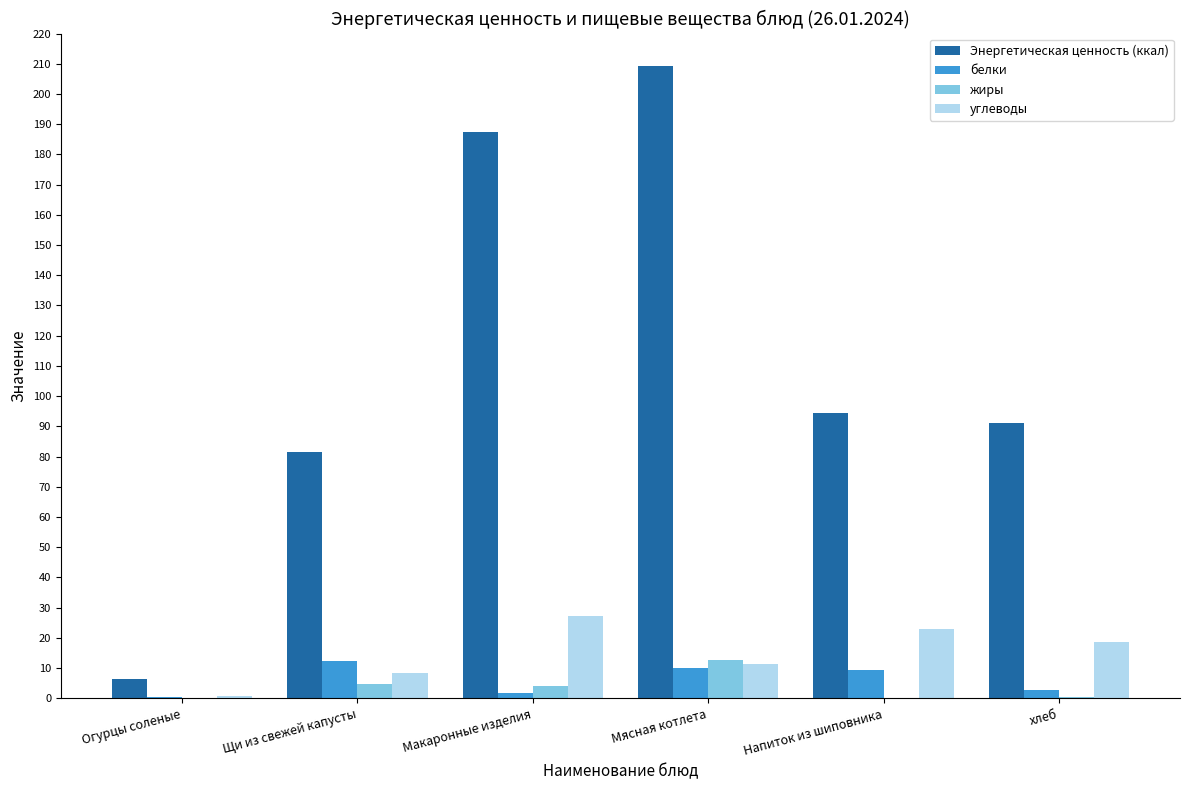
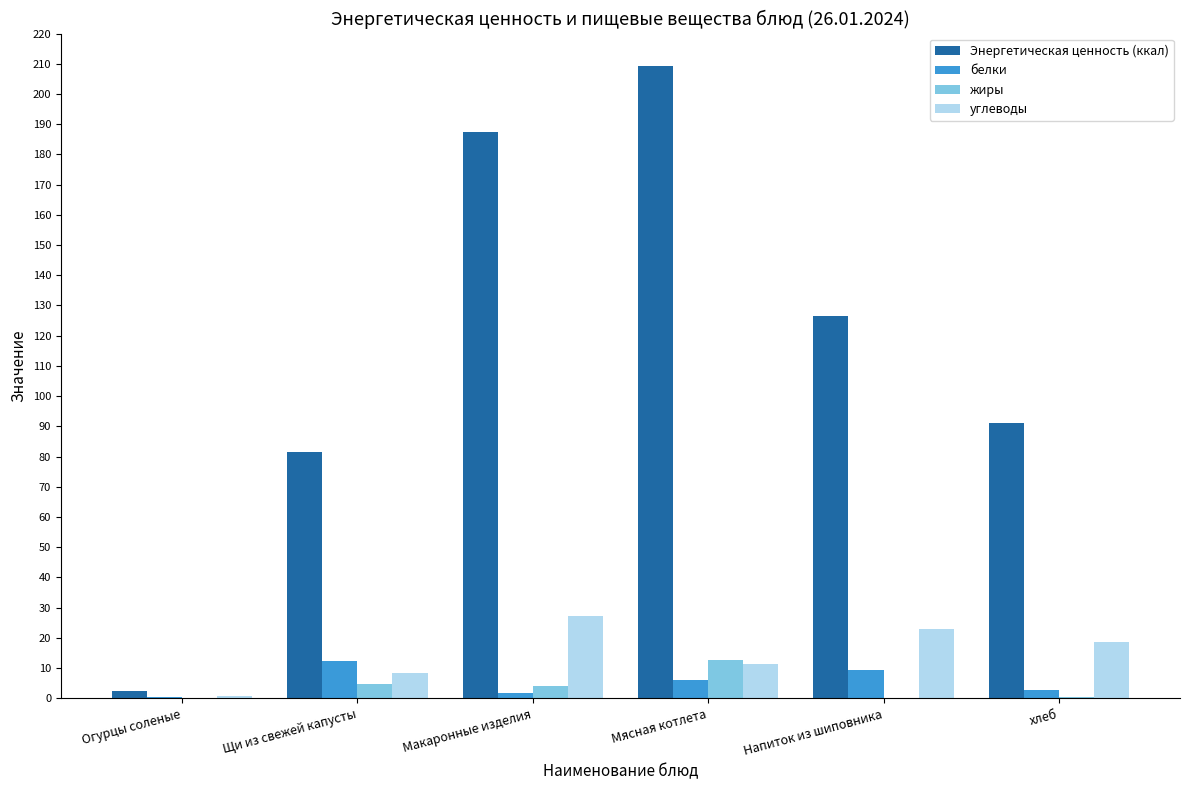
Энергетическая ценность (ккал), Огурцы соленые: 7 -> 2
белки, Мясная котлета: 10 -> 6
Энергетическая ценность (ккал), Напиток из шиповника: 95 -> 127
